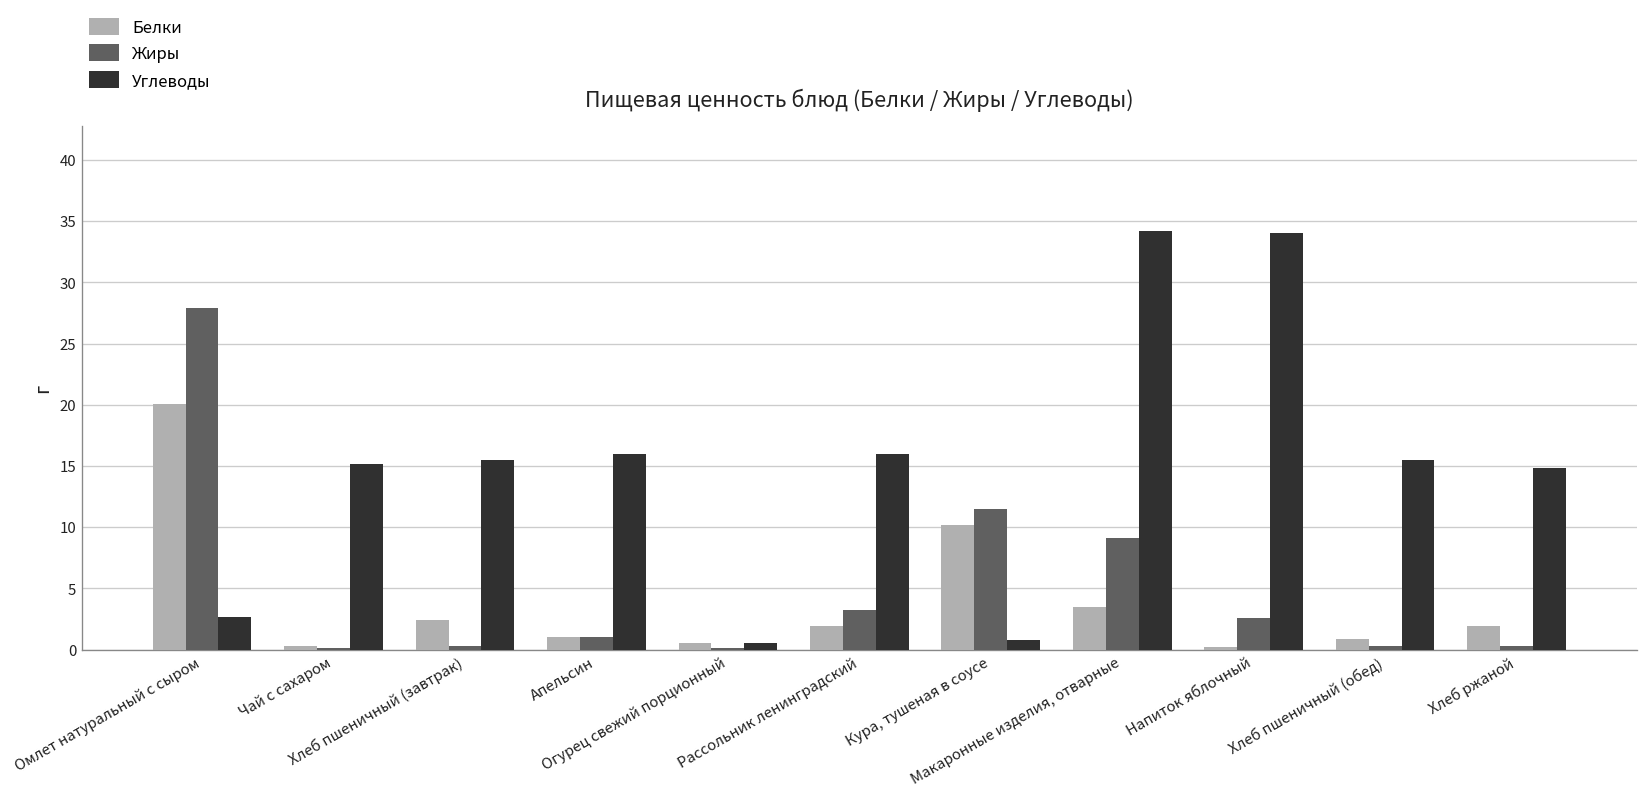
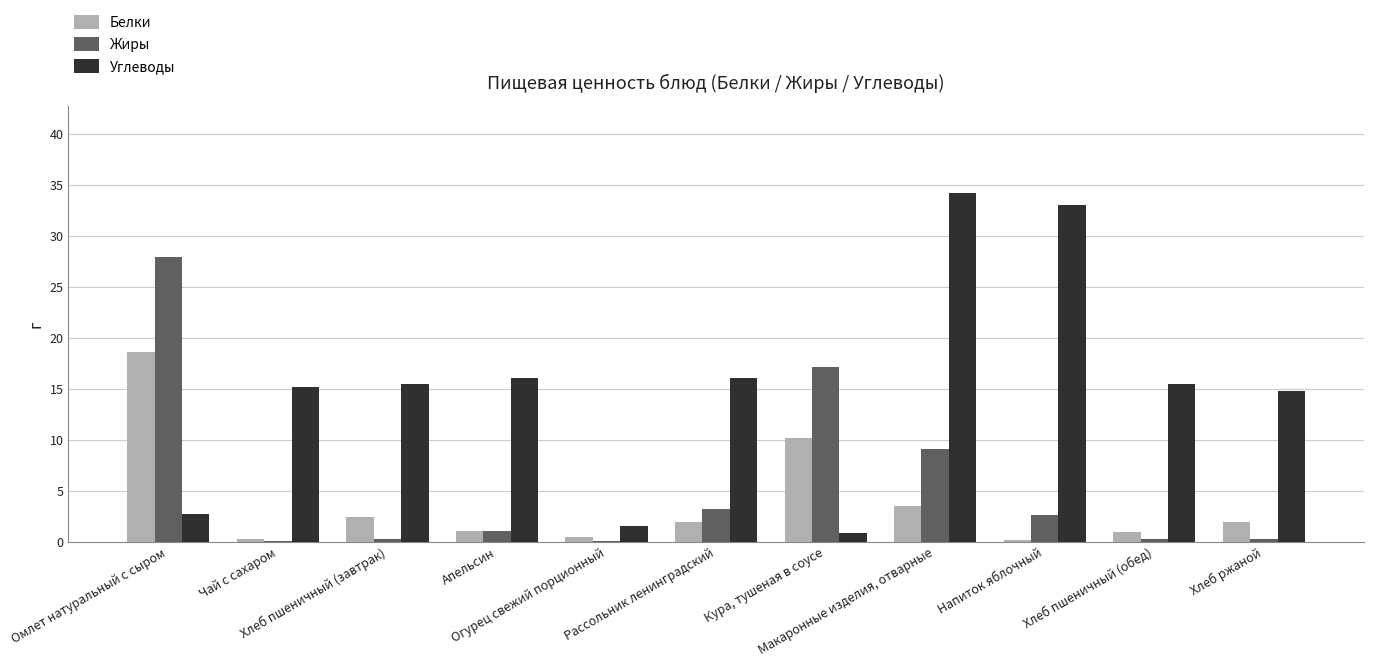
Белки, Омлет натуральный с сыром: 20.1 -> 18.6
Углеводы, Огурец свежий порционный: 0.5 -> 1.5
Жиры, Кура, тушеная в соусе: 11.5 -> 17.1
Углеводы, Напиток яблочный: 34 -> 33
